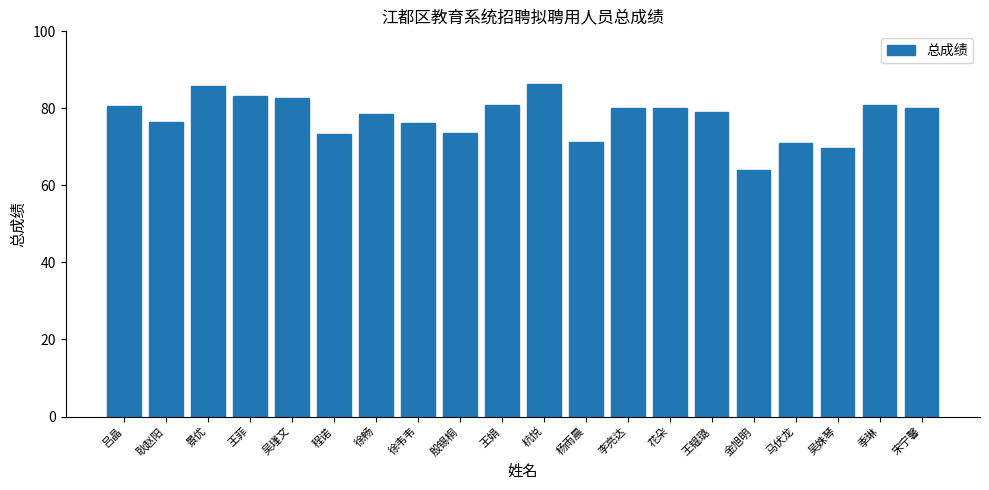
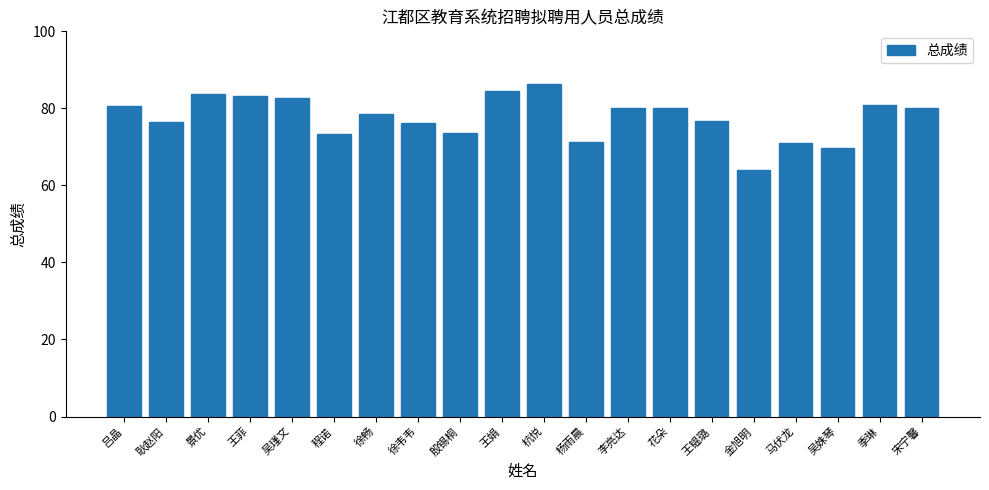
景优: 86 -> 84
王娟: 81 -> 84
王韫璐: 79 -> 77
